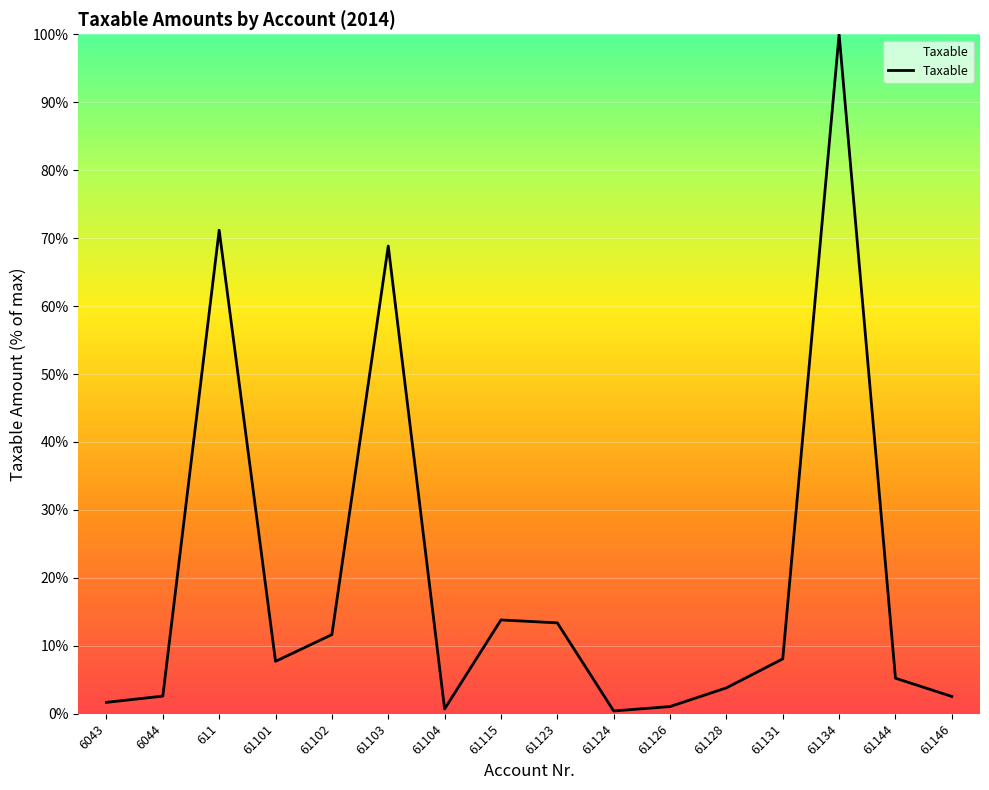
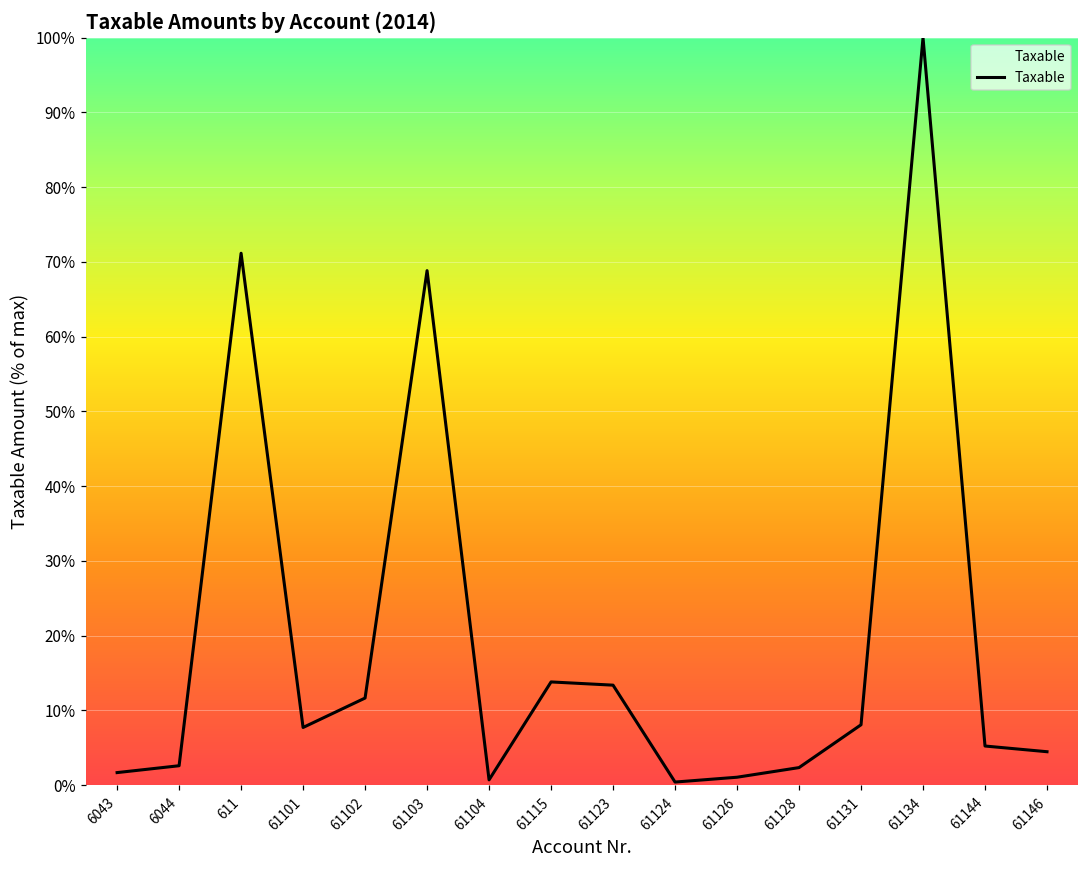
61128: 4% -> 2%
61146: 3% -> 4%
